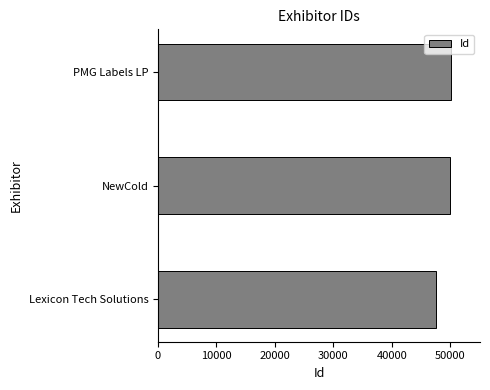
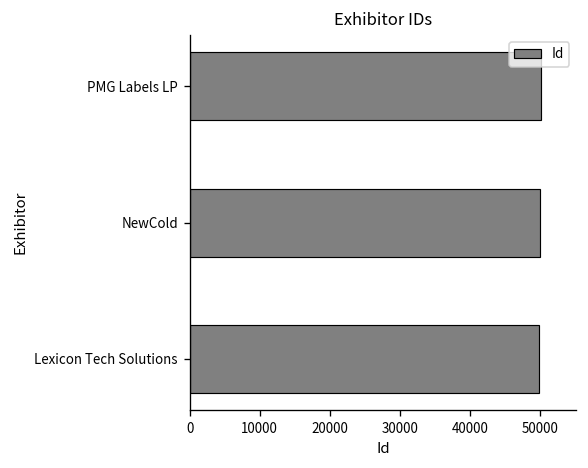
Lexicon Tech Solutions: 48000 -> 50000
